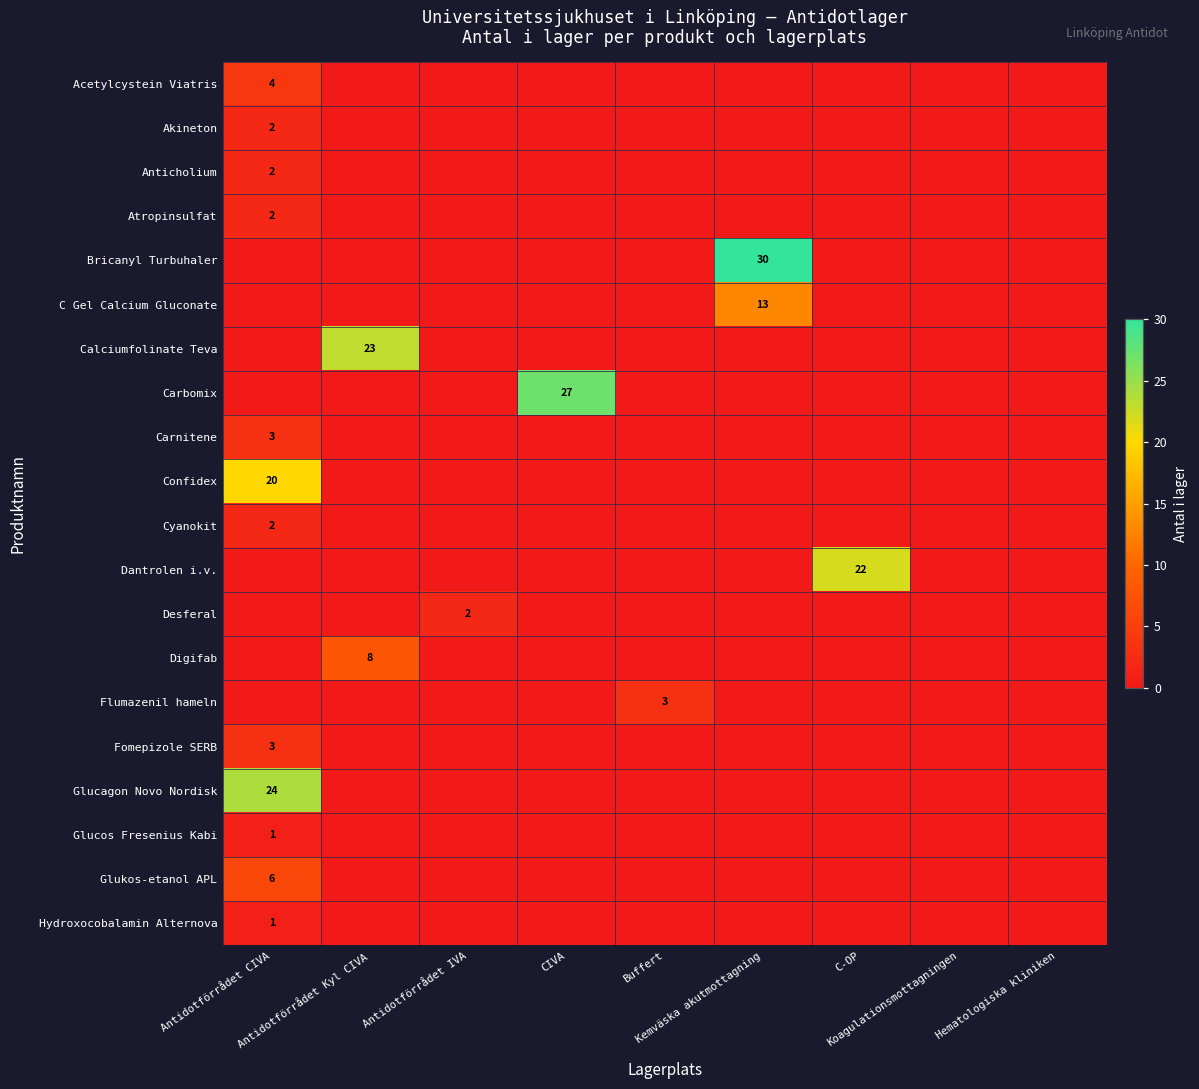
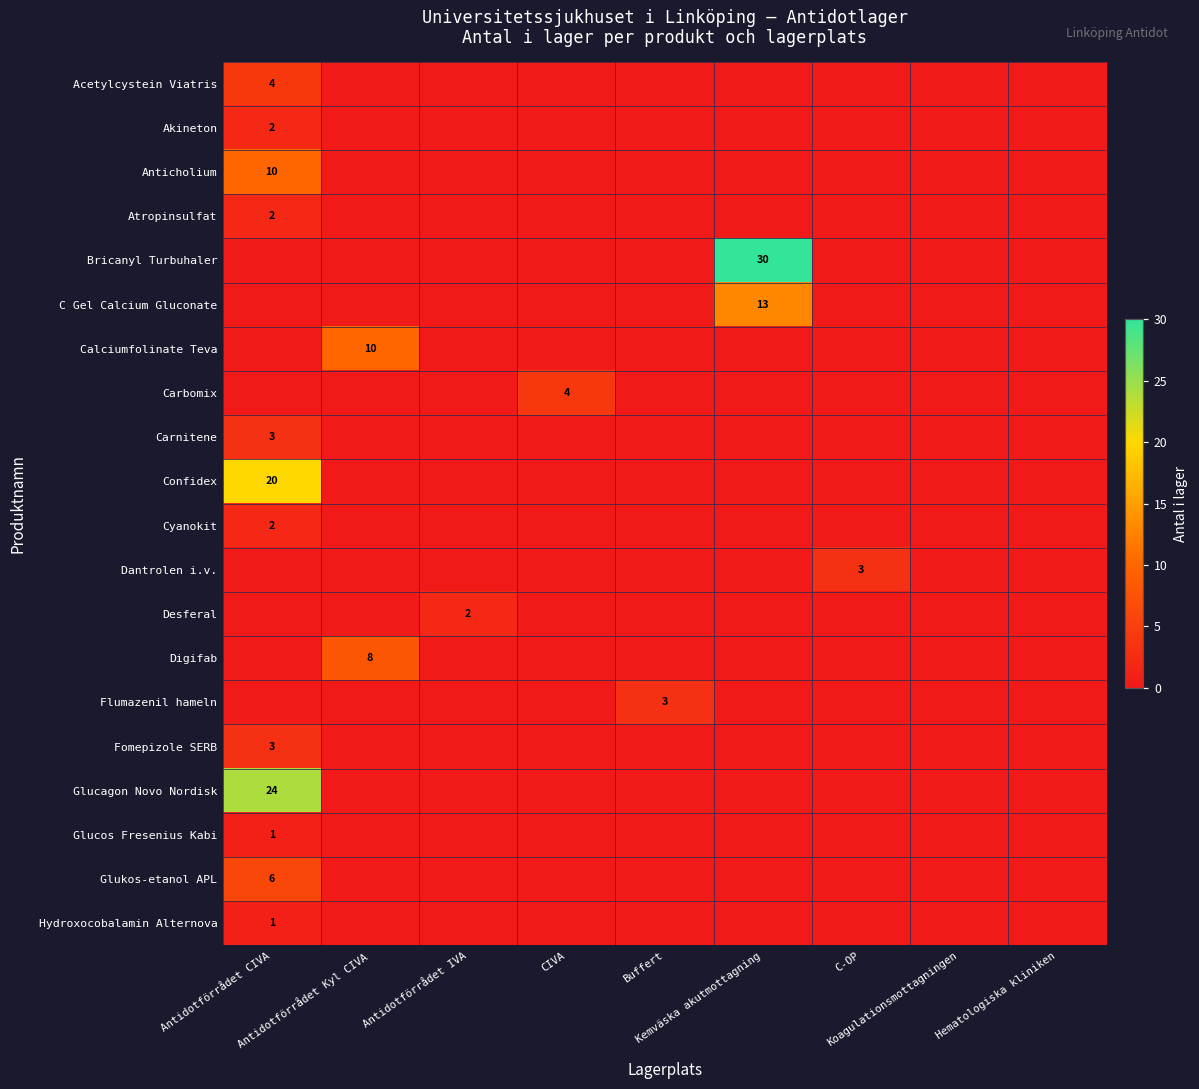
Anticholium, Antidotförrådet CIVA: 2 -> 10
Calciumfolinate Teva, Antidotförrådet Kyl CIVA: 23 -> 10
Carbomix, CIVA: 27 -> 4
Dantrolen i.v., C-OP: 22 -> 3
